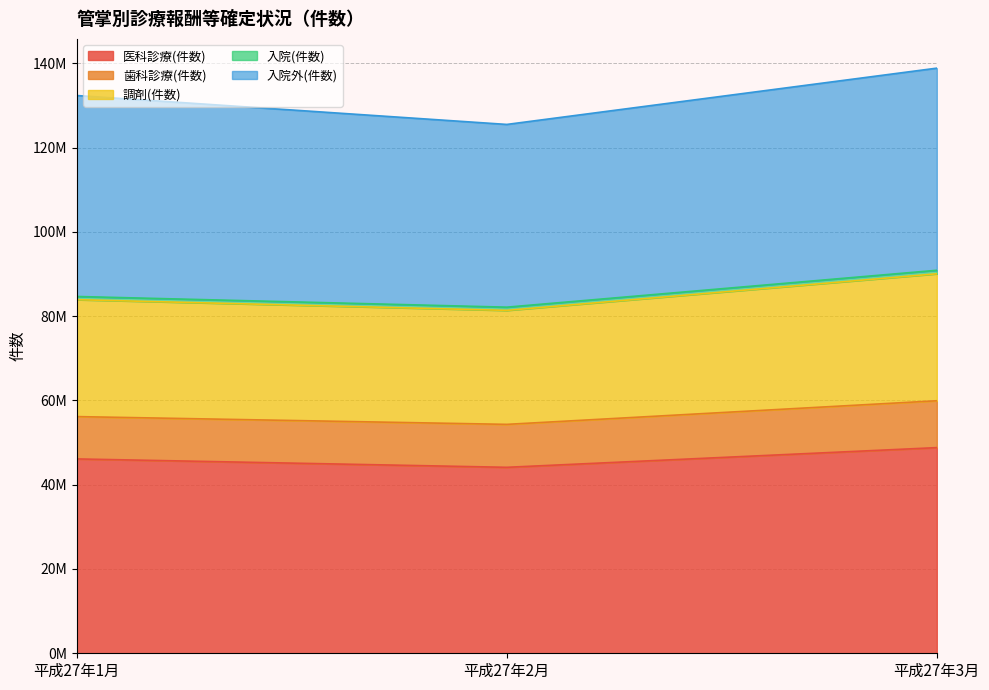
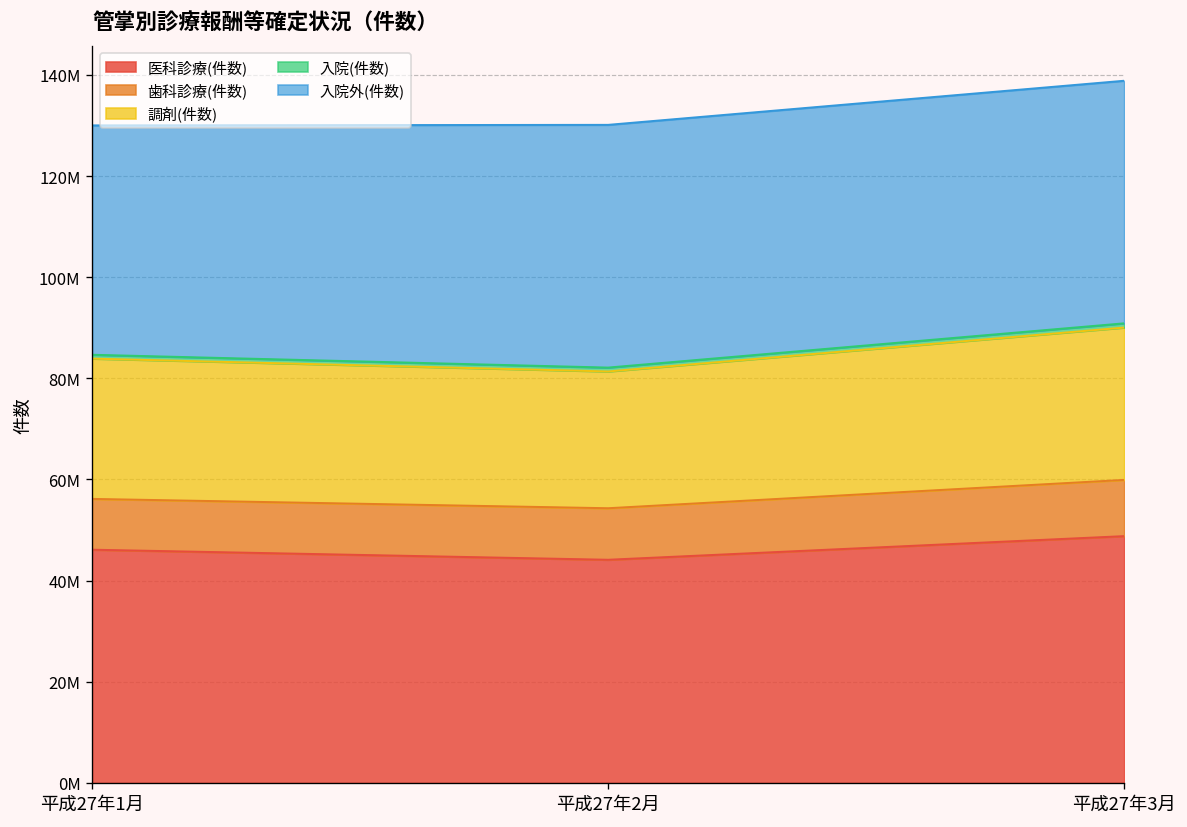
入院外(件数), 平成27年1月: 48000000 -> 45000000
入院外(件数), 平成27年2月: 43000000 -> 48000000
